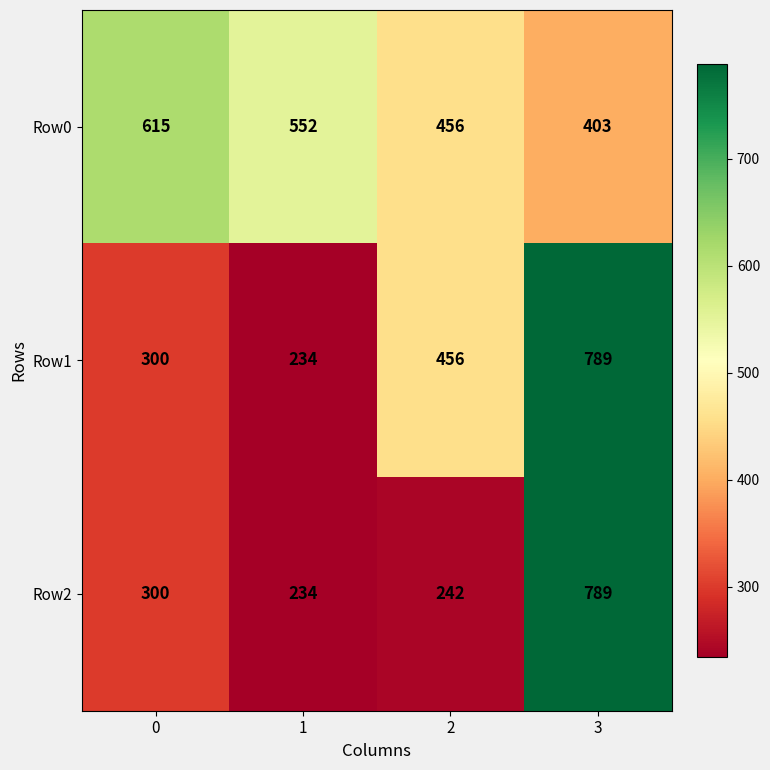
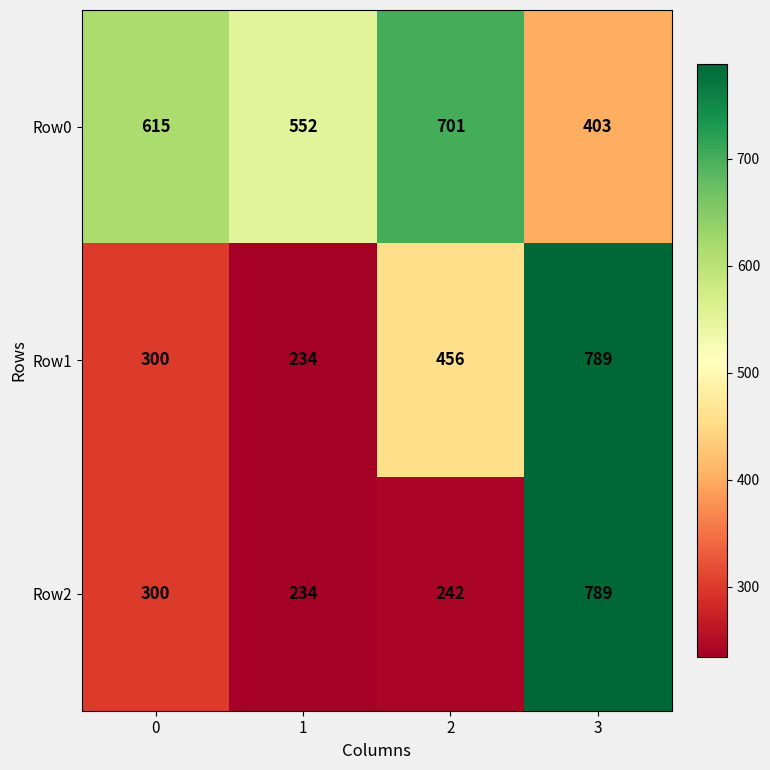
Row0, 2: 456 -> 701
